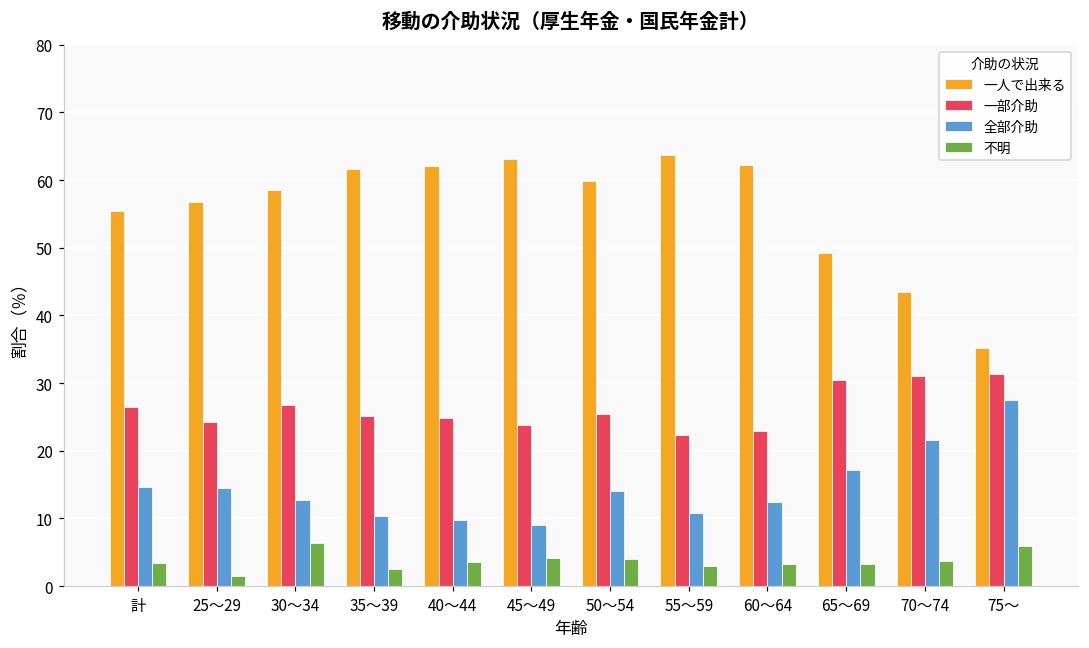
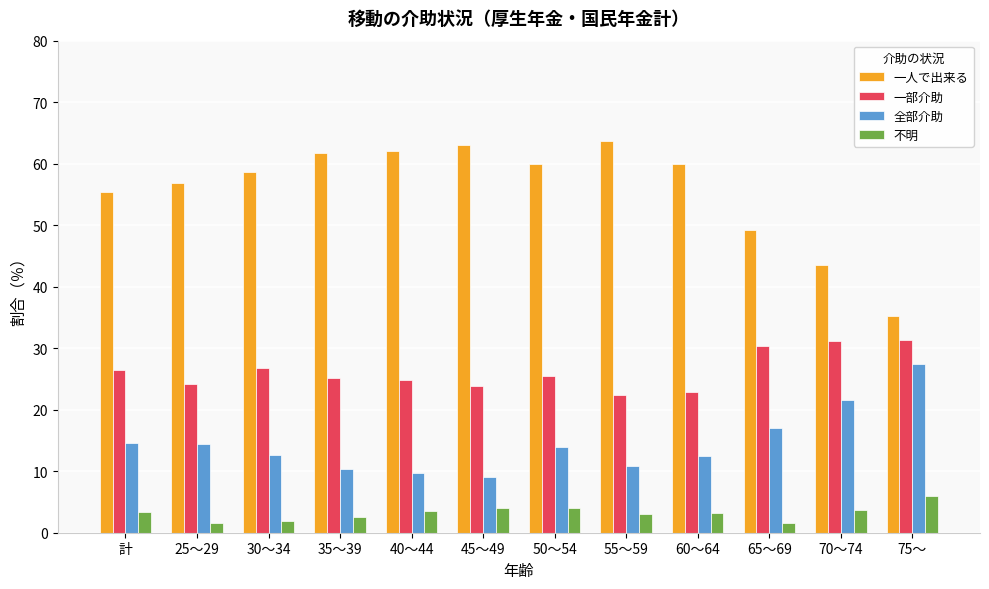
不明, 30～34: 6 -> 2
一人で出来る, 60～64: 62 -> 60
不明, 65～69: 3 -> 2
